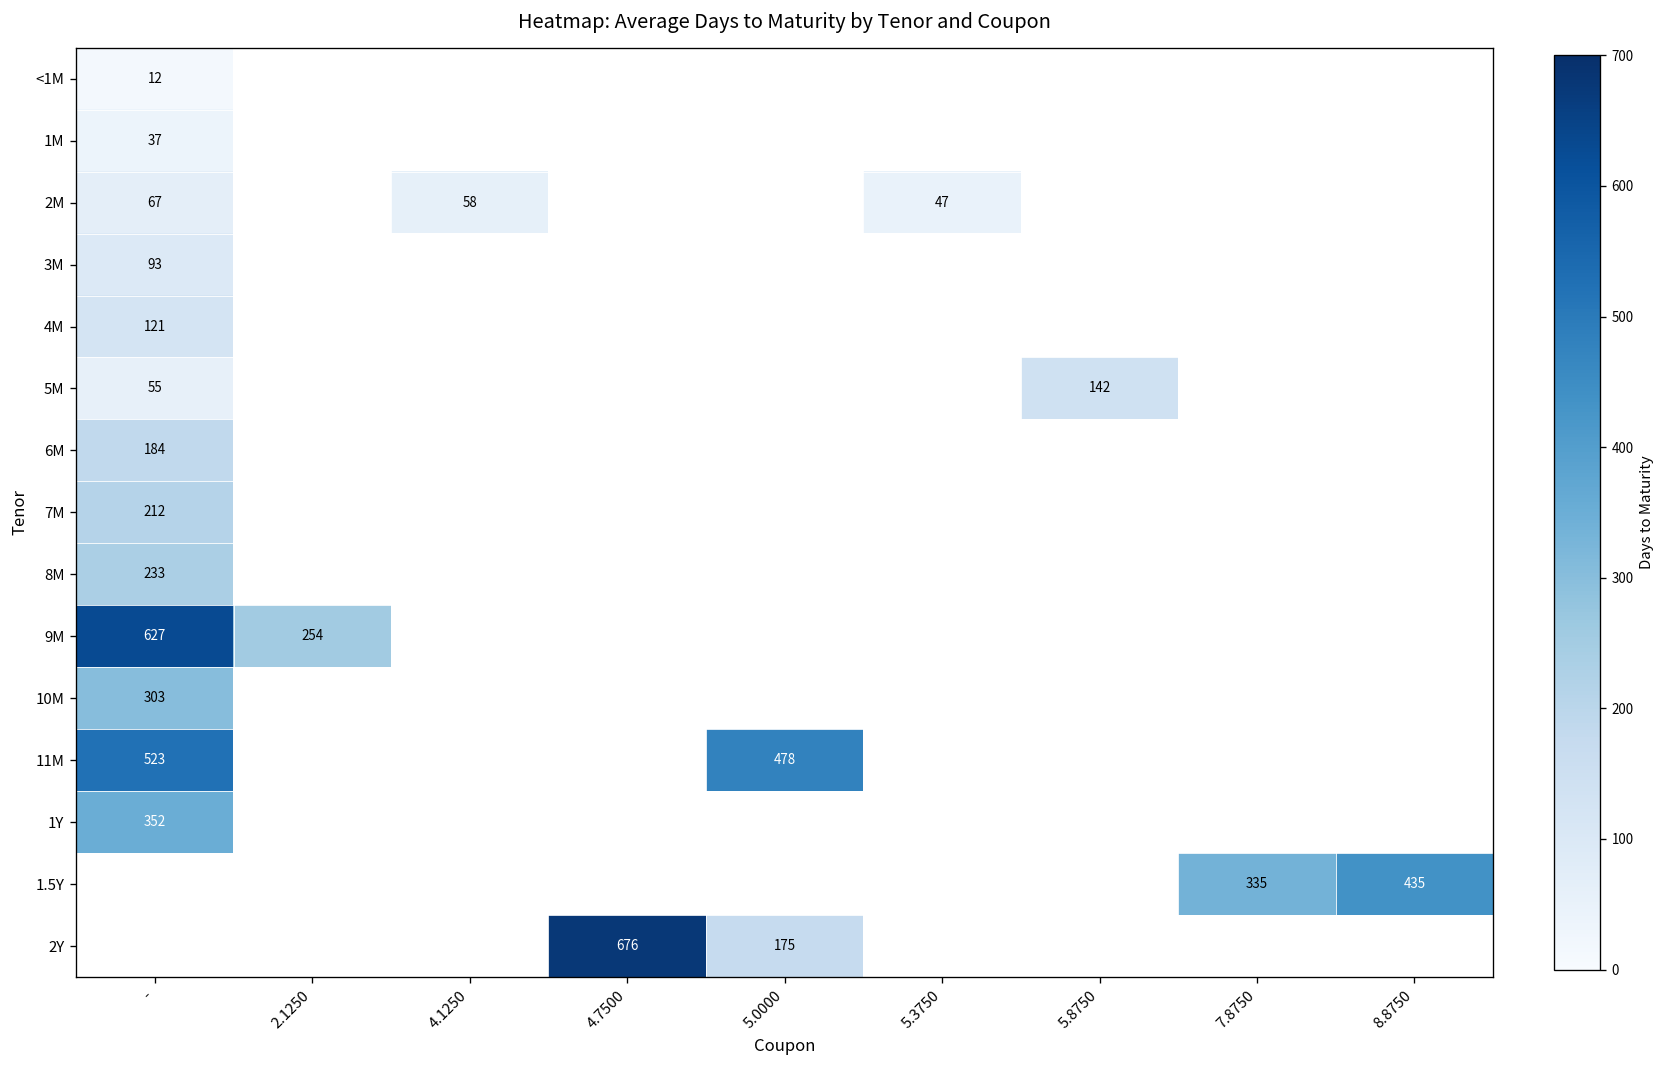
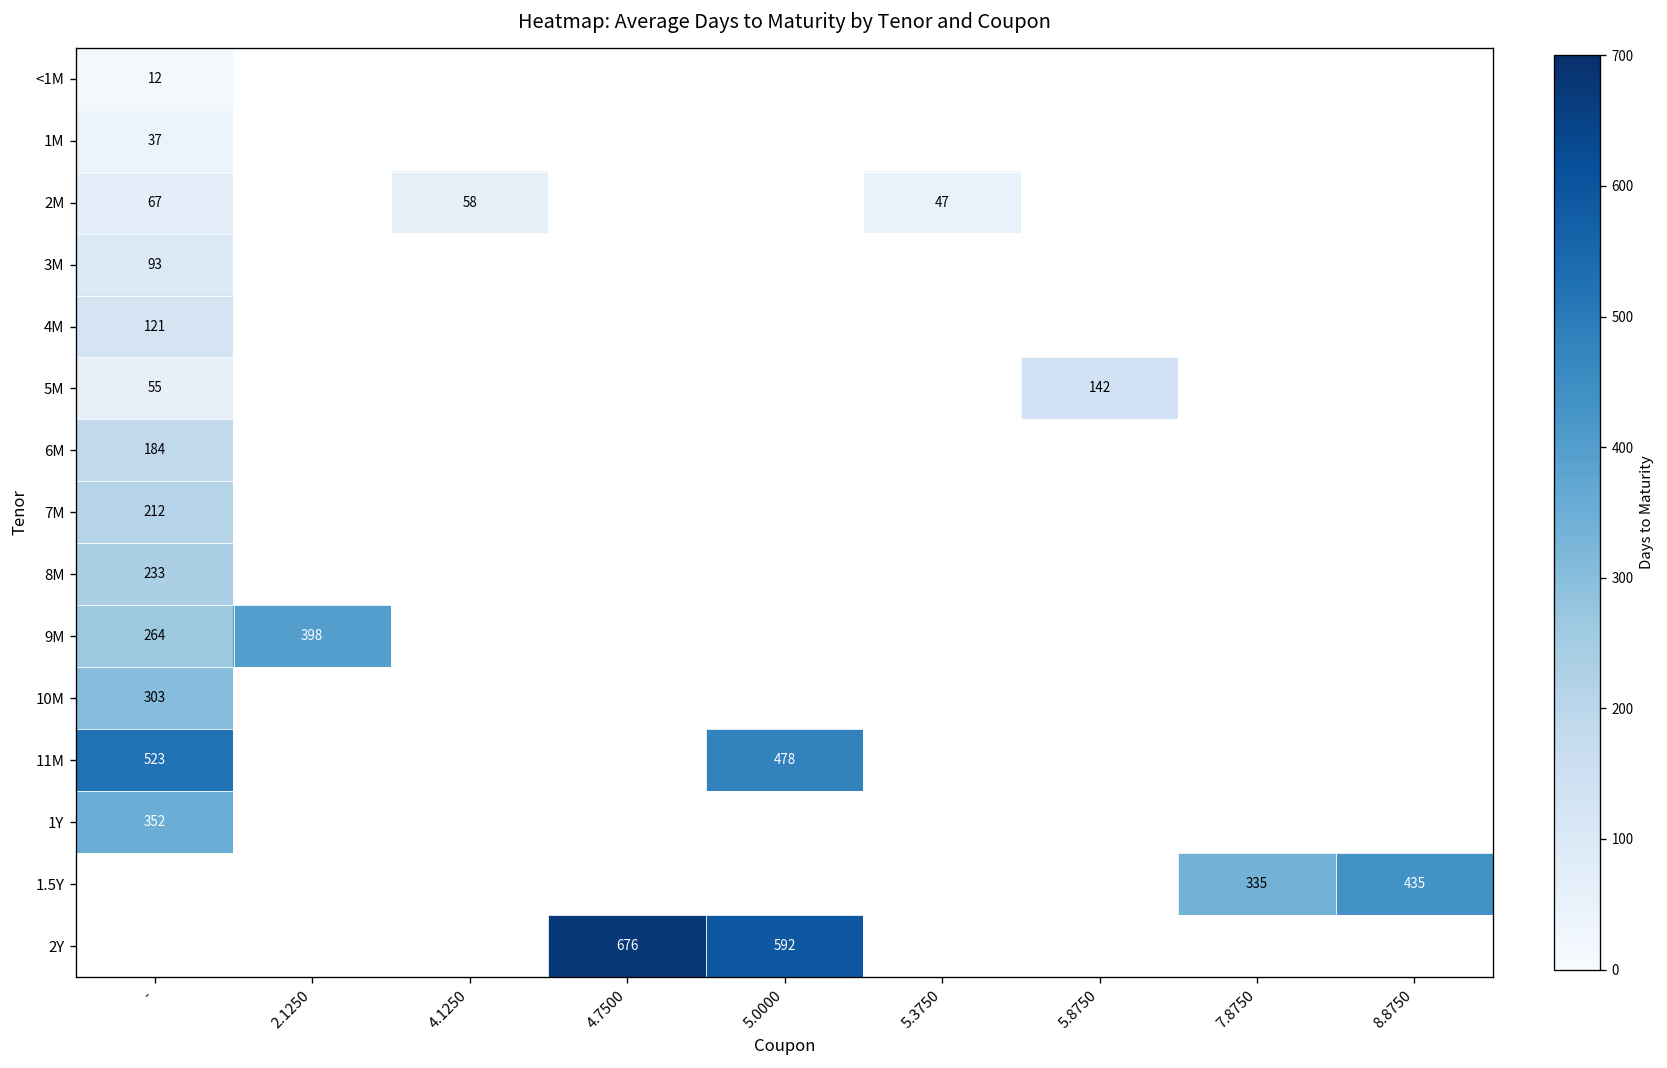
9M, -: 627 -> 264
9M, 2.1250: 254 -> 398
2Y, 5.0000: 175 -> 592
